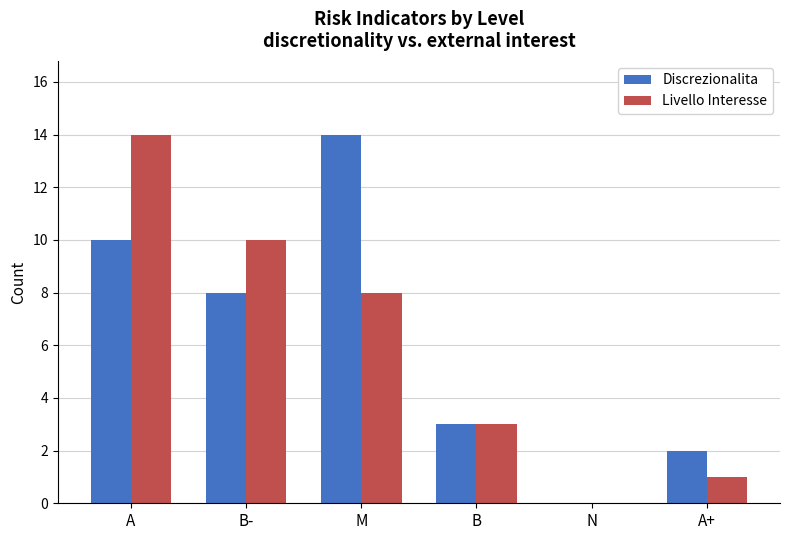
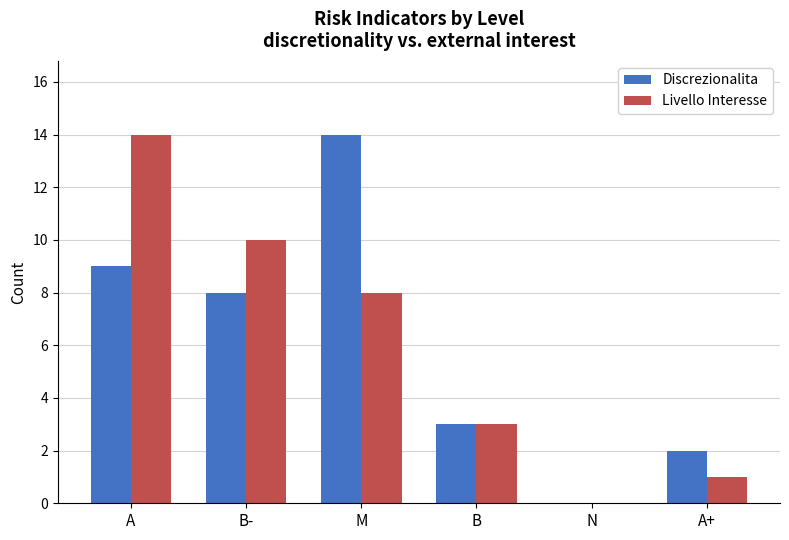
Discrezionalita, A: 10 -> 9
